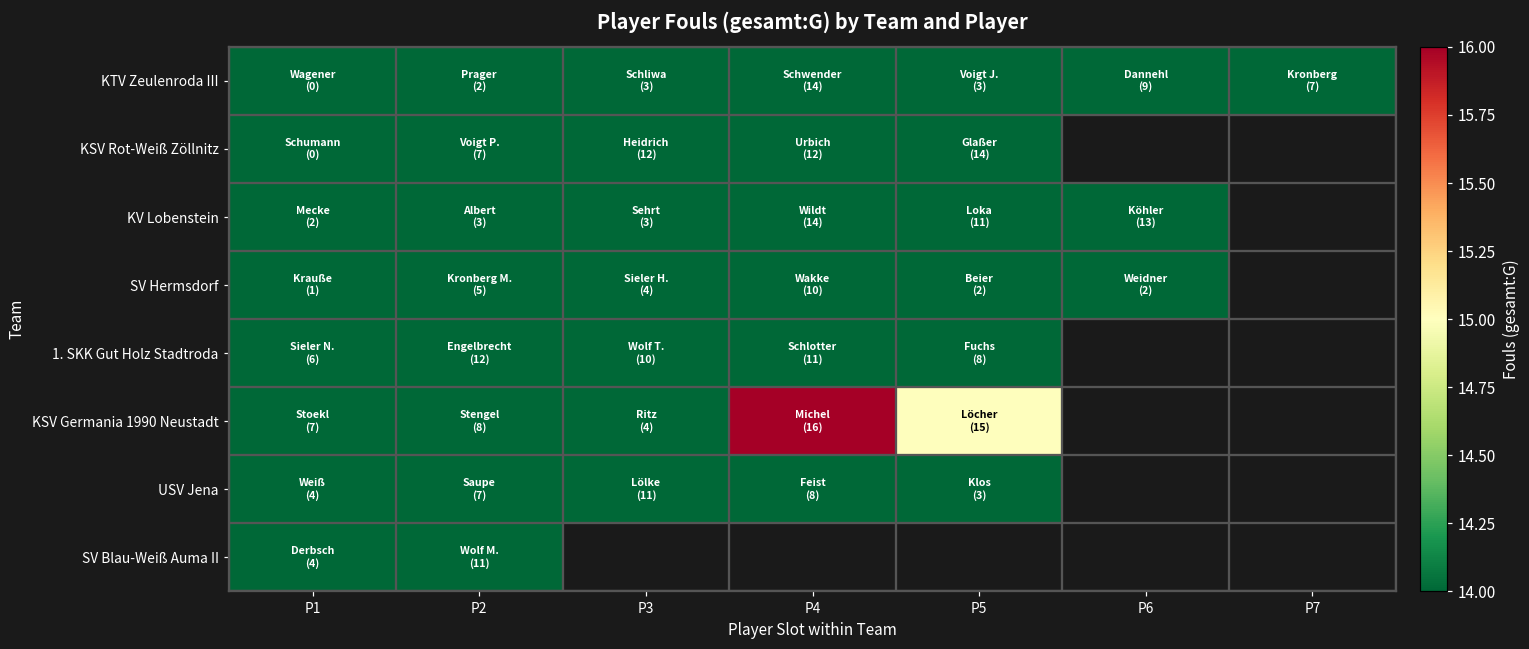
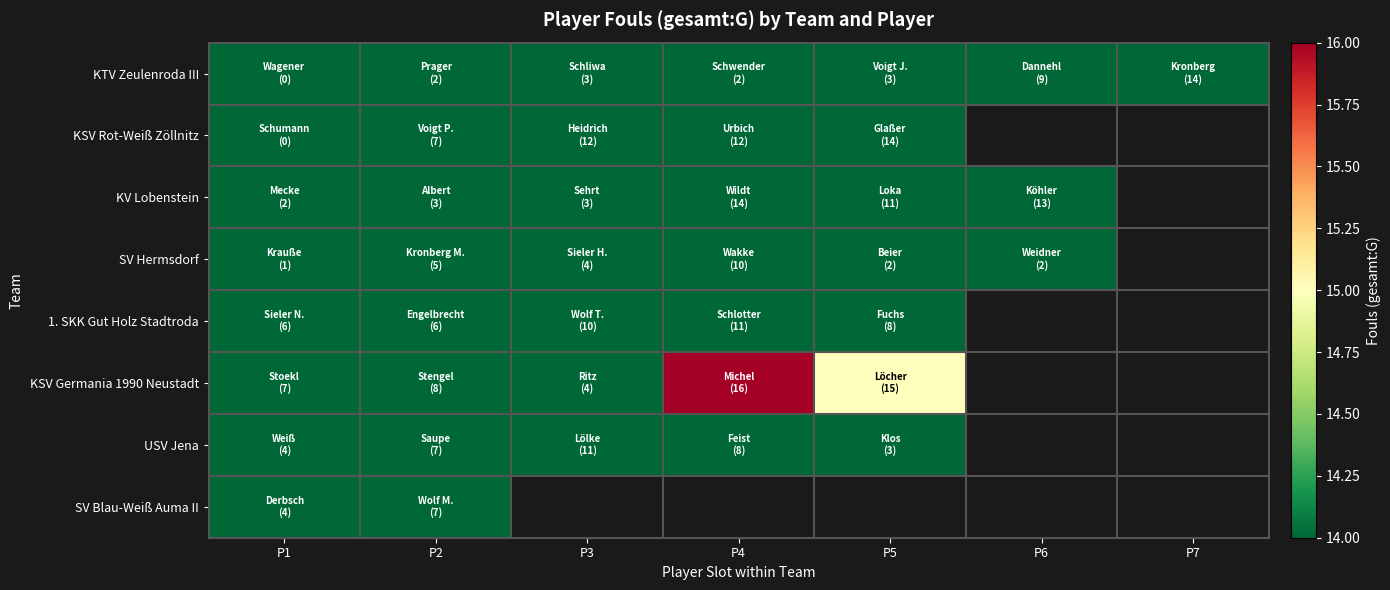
KTV Zeulenroda III, P4: (14) -> (2)
KTV Zeulenroda III, P7: (7) -> (14)
1. SKK Gut Holz Stadtroda, P2: (12) -> (6)
SV Blau-Weiß Auma II, P2: (11) -> (7)
